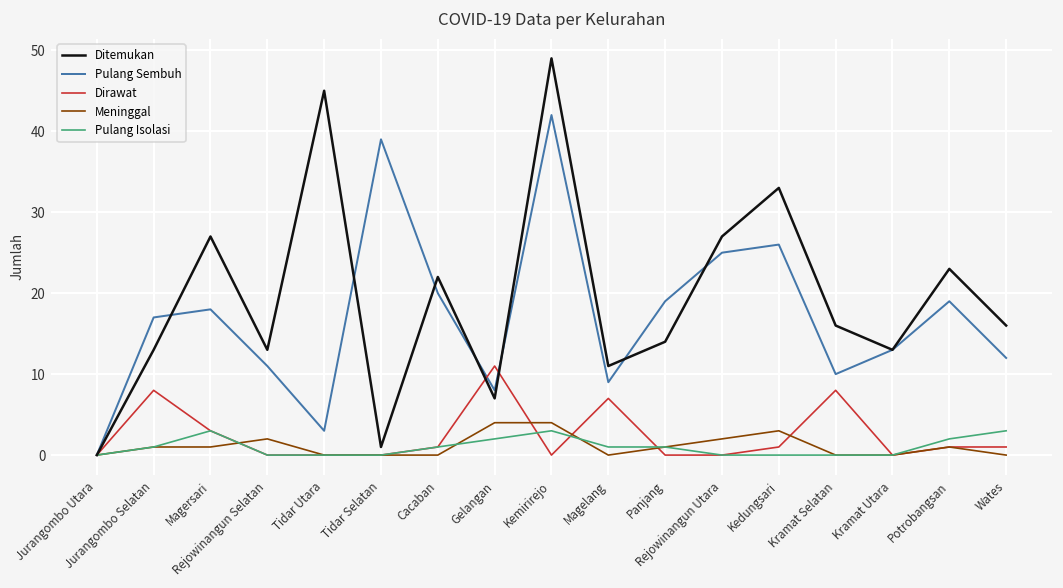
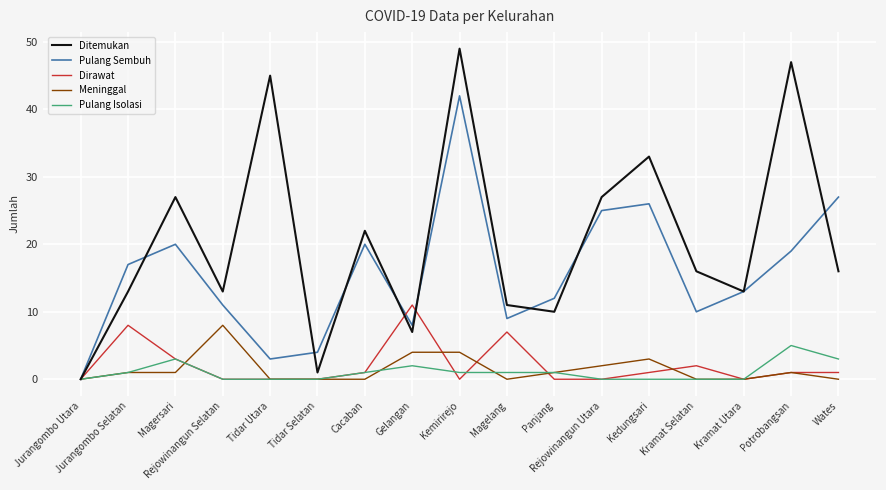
Pulang Sembuh, Magersari: 18 -> 20
Meninggal, Rejowinangun Selatan: 2 -> 8
Pulang Sembuh, Tidar Selatan: 39 -> 4
Pulang Isolasi, Kemirirejo: 3 -> 1
Ditemukan, Panjang: 14 -> 10
Pulang Sembuh, Panjang: 19 -> 12
Dirawat, Kramat Selatan: 8 -> 2
Ditemukan, Potrobangsan: 23 -> 47
Pulang Isolasi, Potrobangsan: 2 -> 5
Pulang Sembuh, Wates: 12 -> 27
